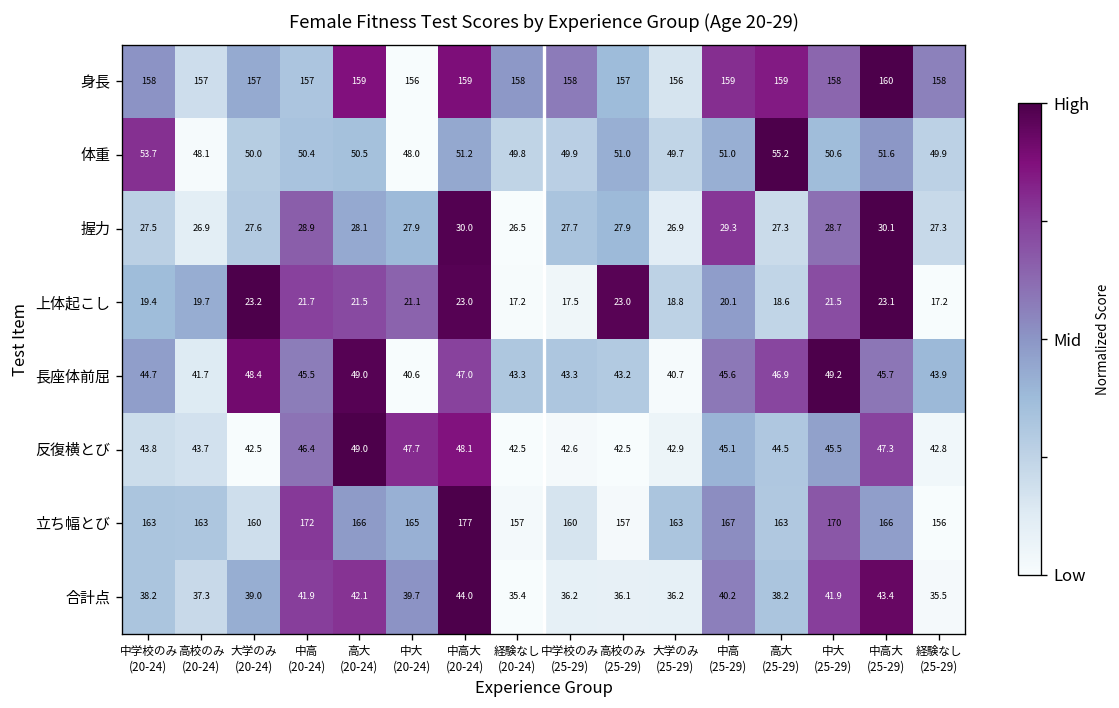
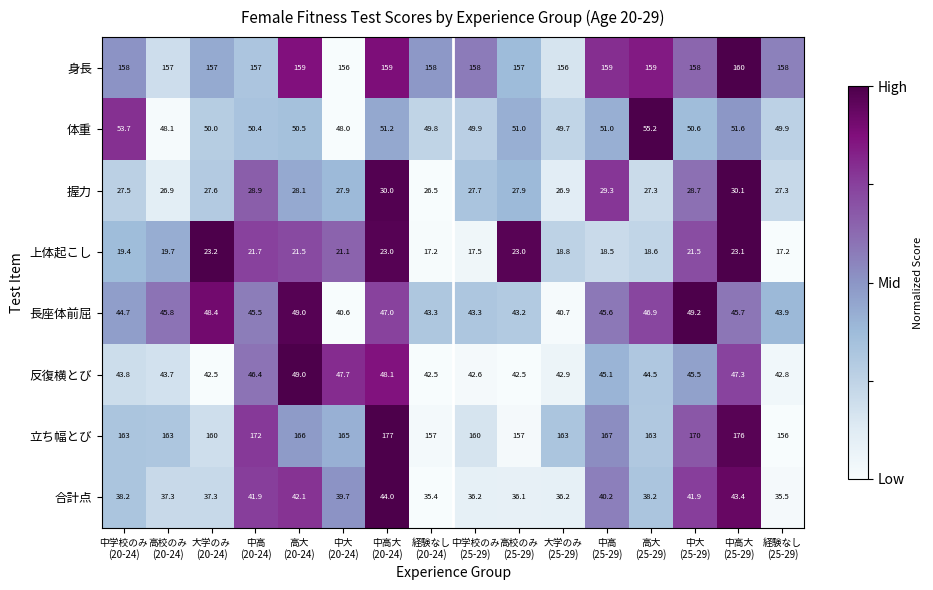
上体起こし, 中高 (25-29): 20.1 -> 18.5
長座体前屈, 高校のみ (20-24): 41.7 -> 45.8
立ち幅とび, 中高大 (25-29): 166 -> 176
合計点, 大学のみ (20-24): 39.0 -> 37.3
